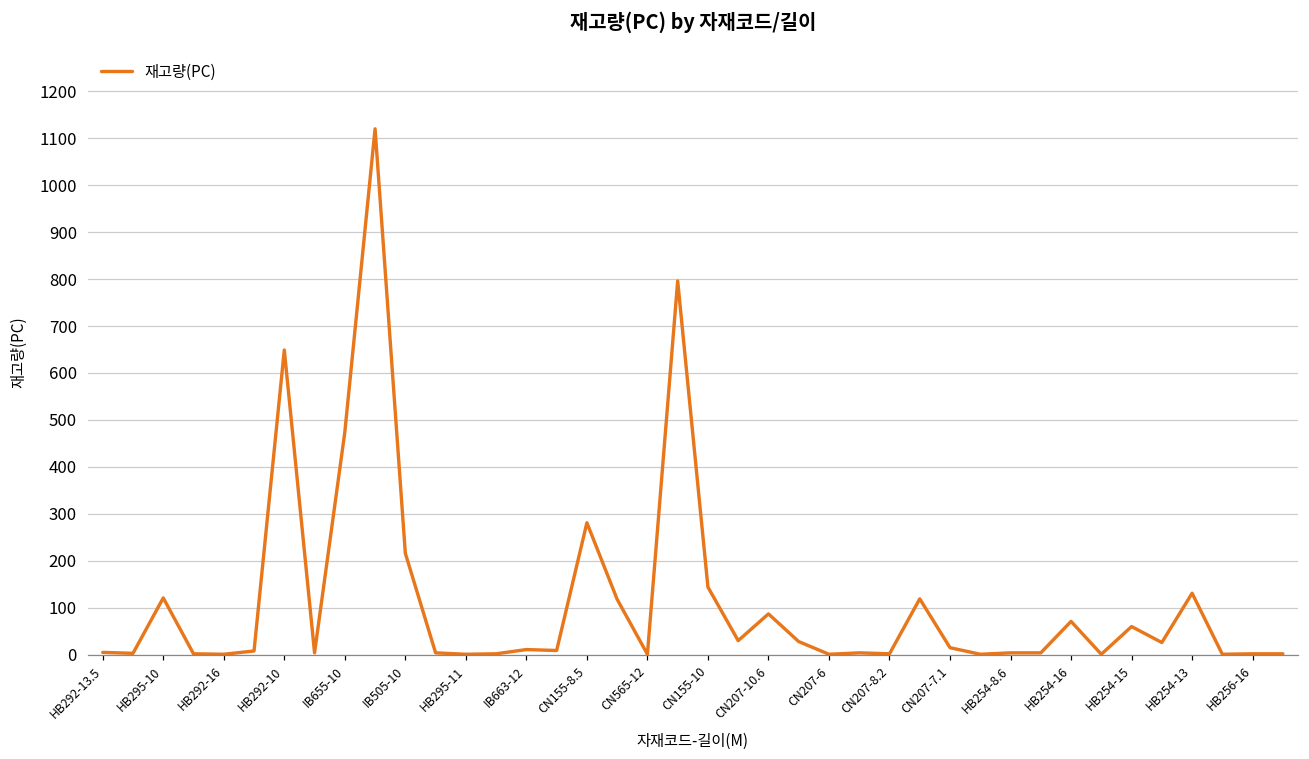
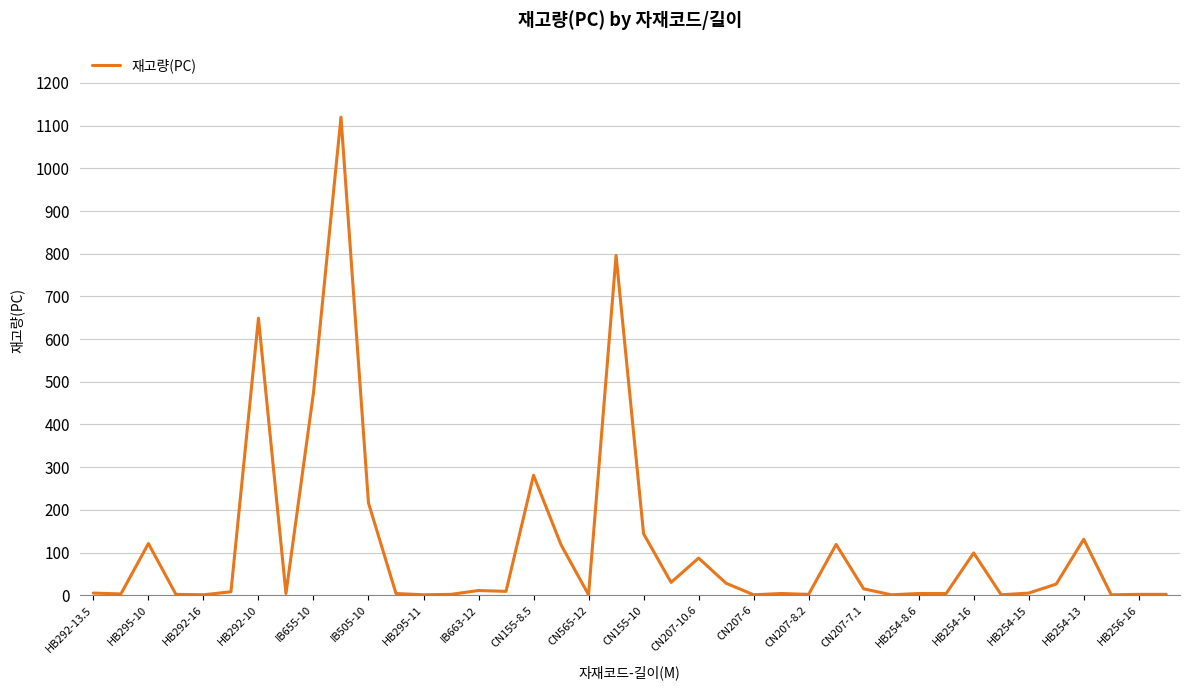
HB254-16: 70 -> 100
HB254-15: 60 -> 10
